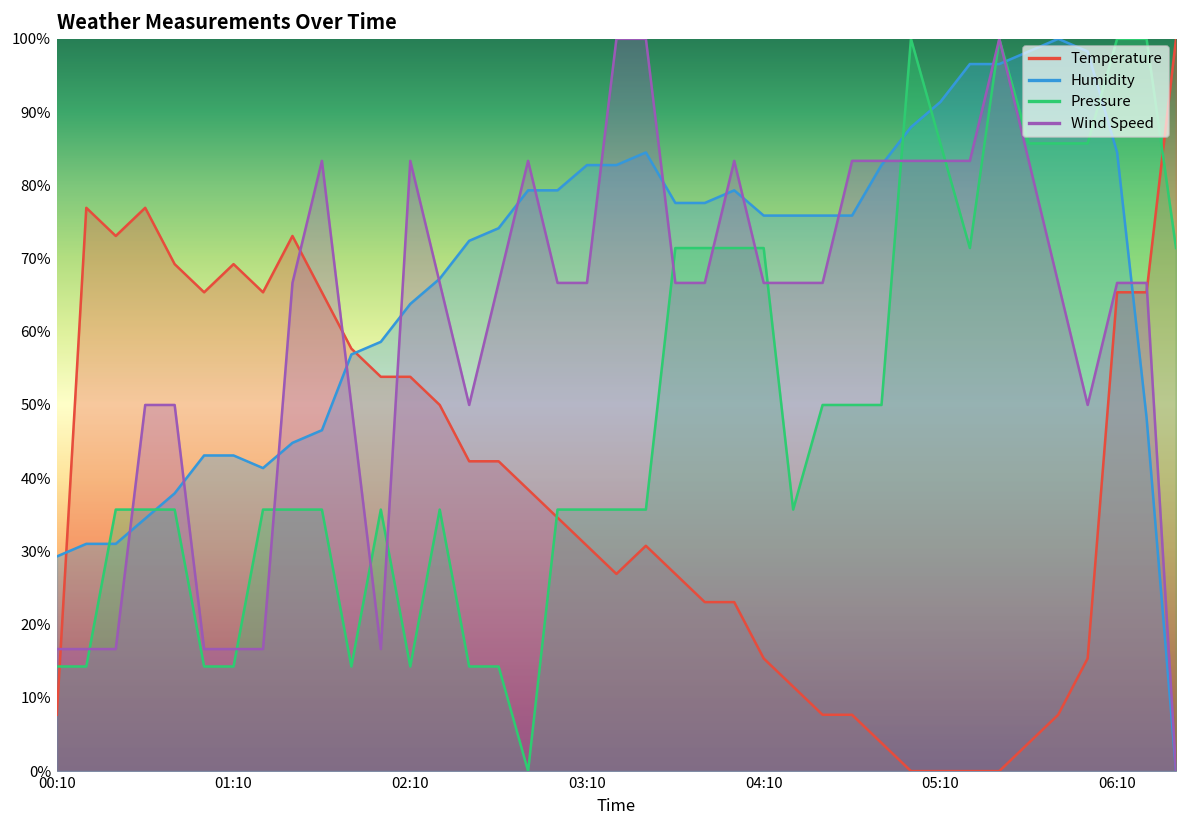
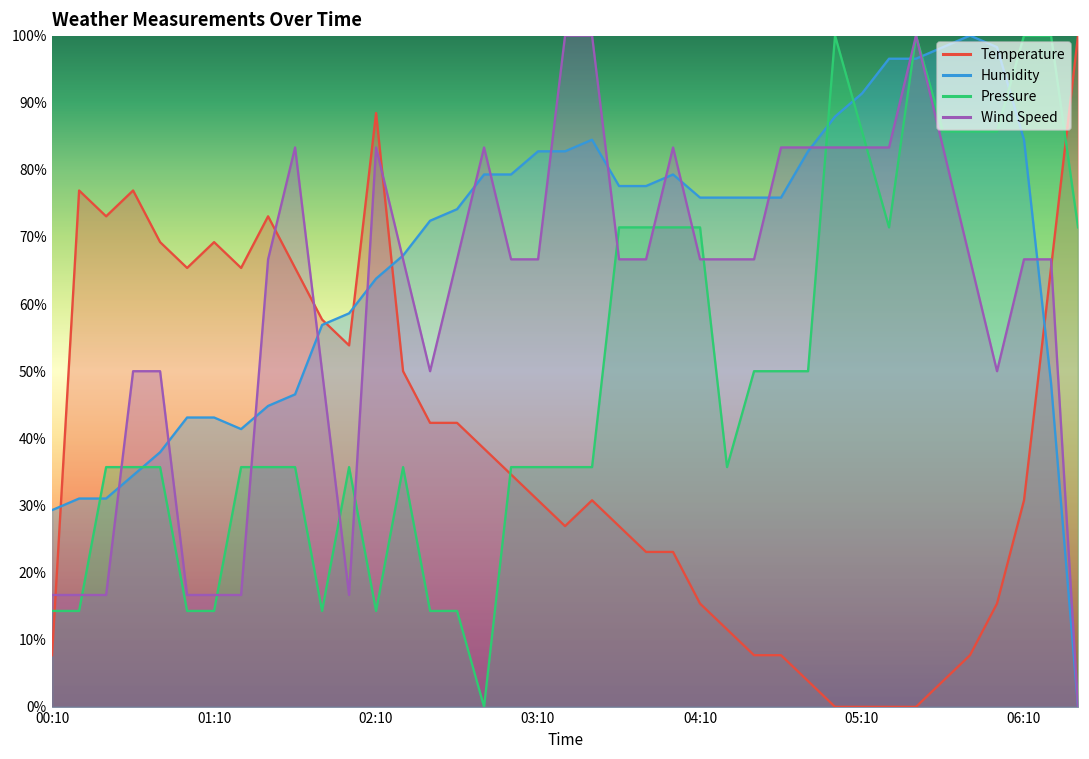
Temperature, 02:10: 54% -> 88%
Temperature, 06:10: 65% -> 31%
